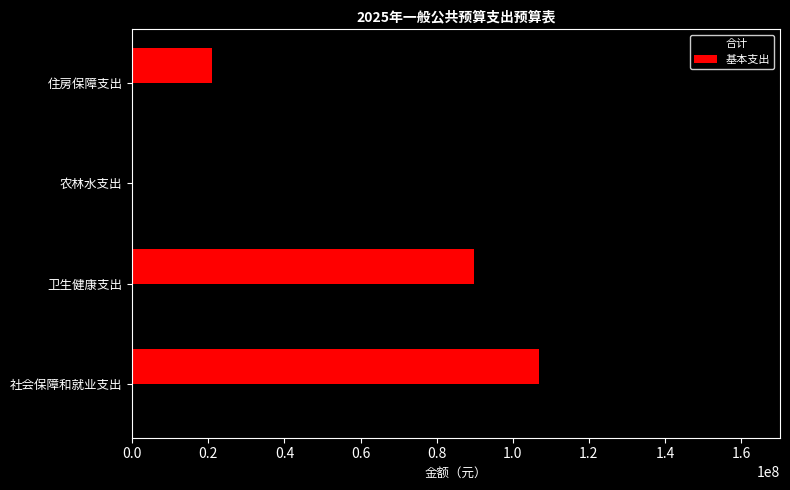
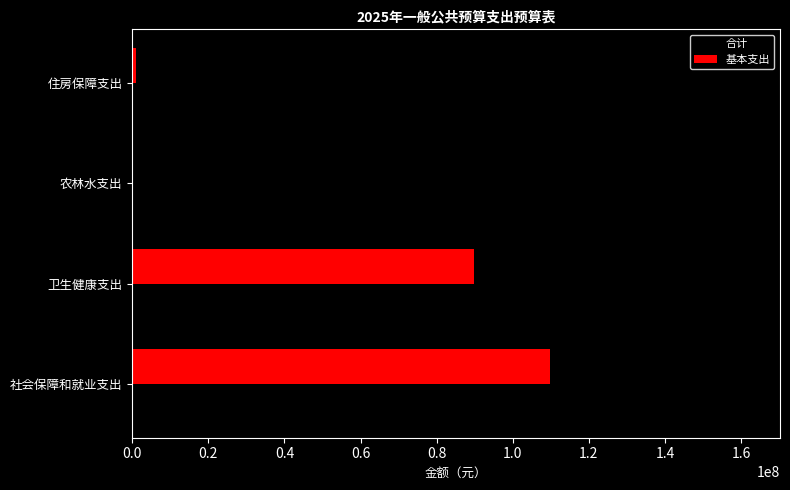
基本支出, 住房保障支出: 21000000 -> 1000000
基本支出, 社会保障和就业支出: 107000000 -> 110000000
